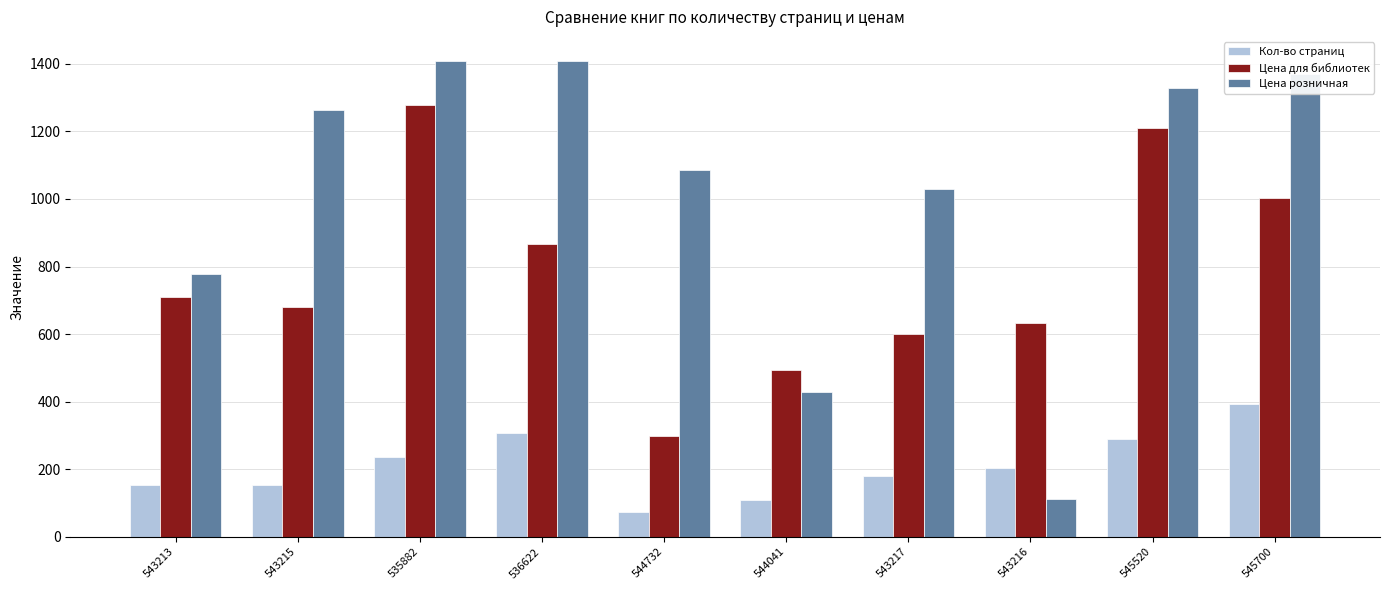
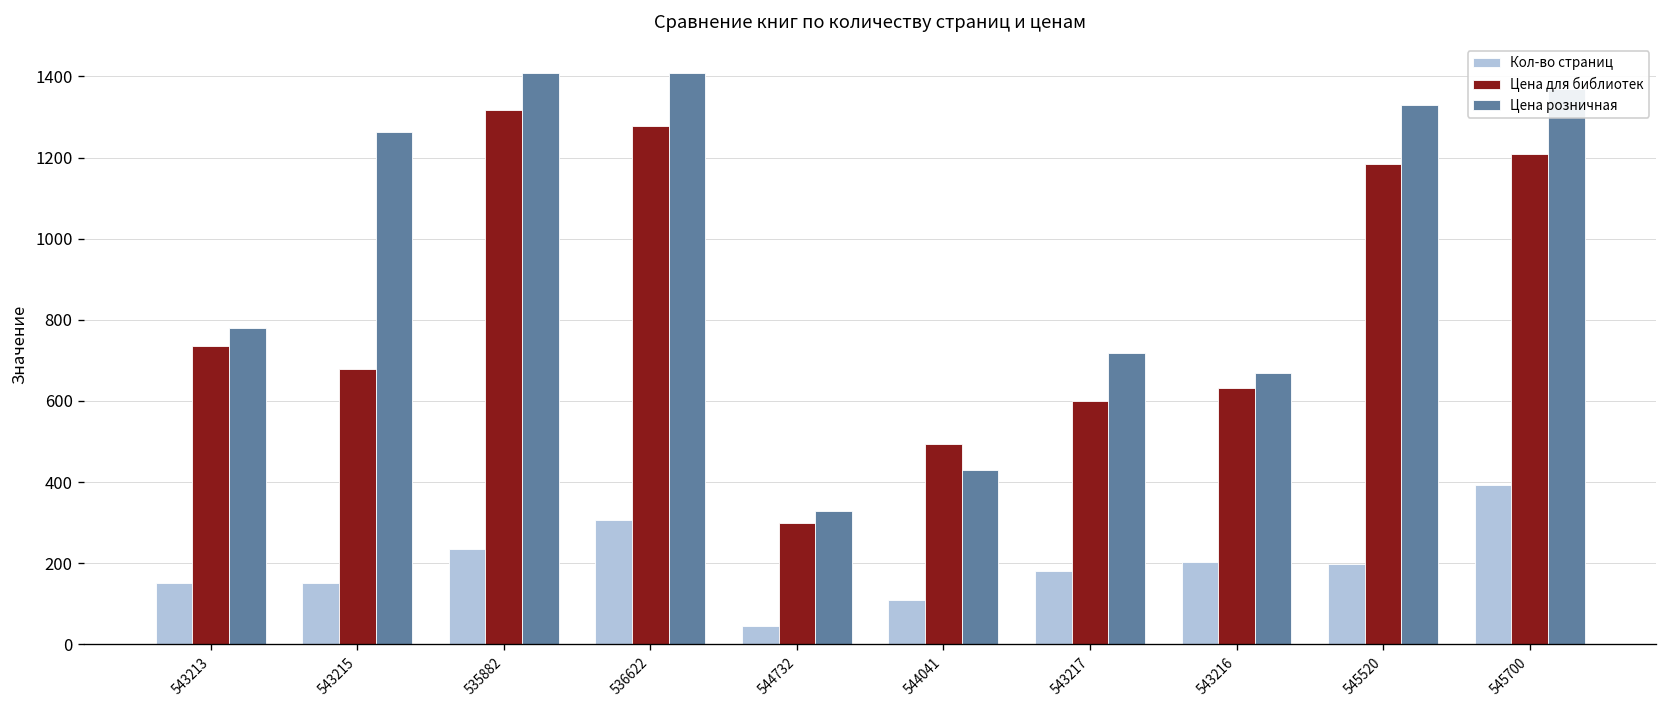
Цена для библиотек, 543213: 710 -> 740
Цена для библиотек, 535882: 1280 -> 1320
Цена для библиотек, 536622: 870 -> 1280
Кол-во страниц, 544732: 70 -> 50
Цена розничная, 544732: 1080 -> 330
Цена розничная, 543217: 1030 -> 720
Цена розничная, 543216: 110 -> 670
Кол-во страниц, 545520: 290 -> 200
Цена для библиотек, 545520: 1210 -> 1180
Цена для библиотек, 545700: 1000 -> 1210
